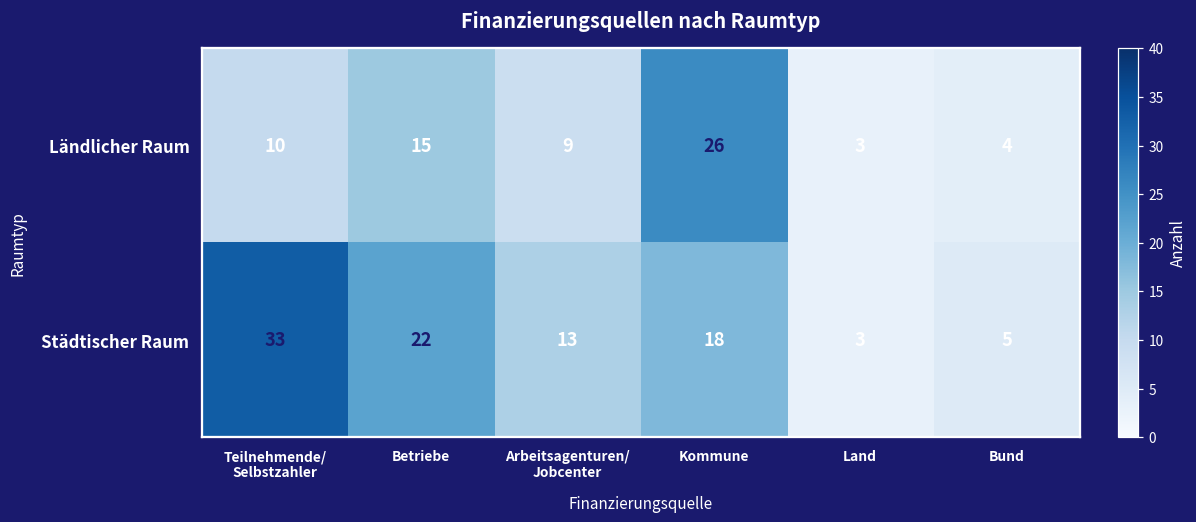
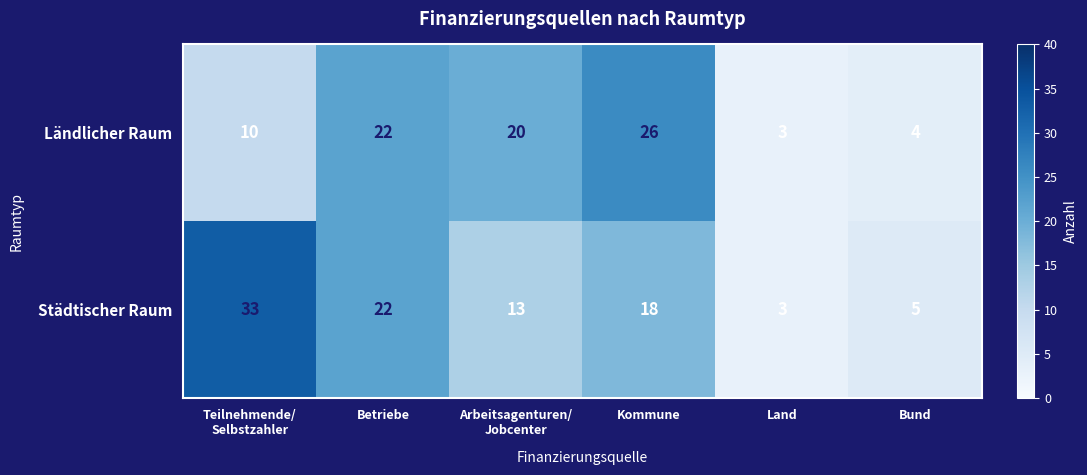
Ländlicher Raum, Betriebe: 15 -> 22
Ländlicher Raum, Arbeitsagenturen/ Jobcenter: 9 -> 20
